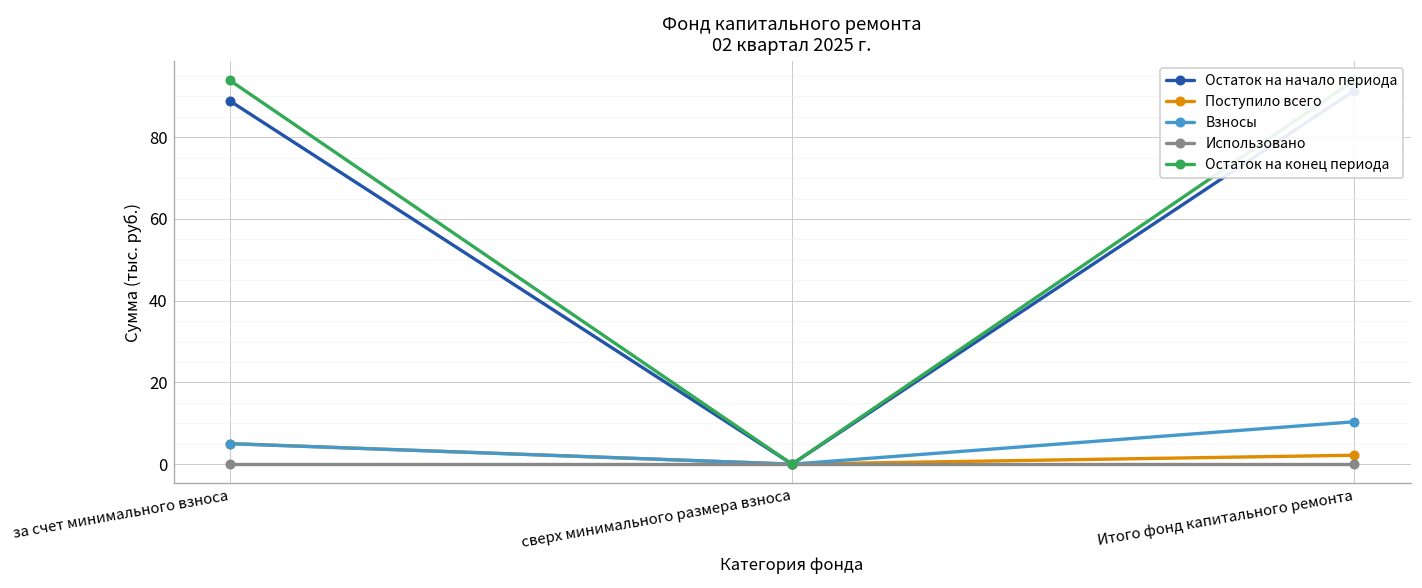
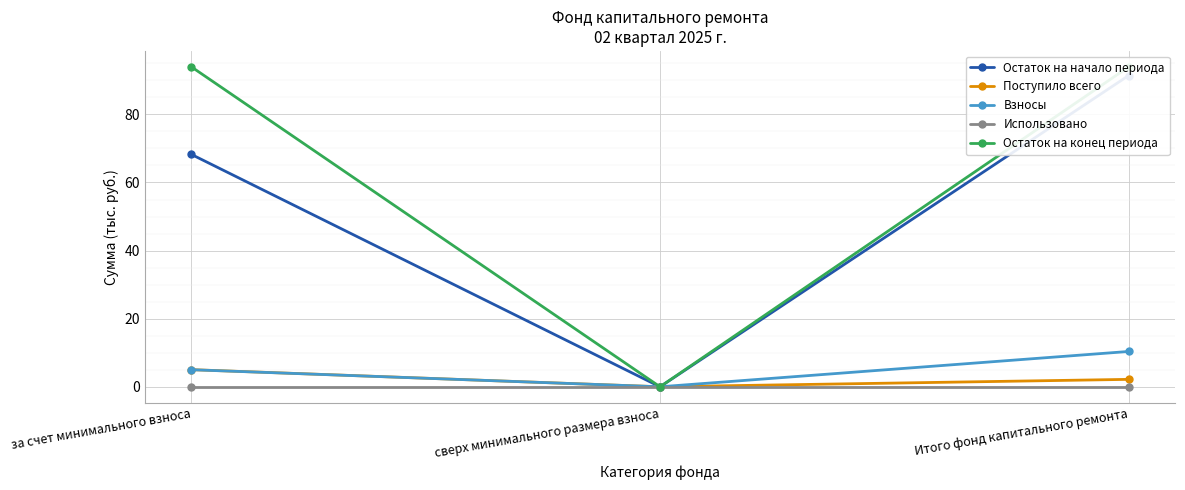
Остаток на начало периода, за счет минимального взноса: 89 -> 68
